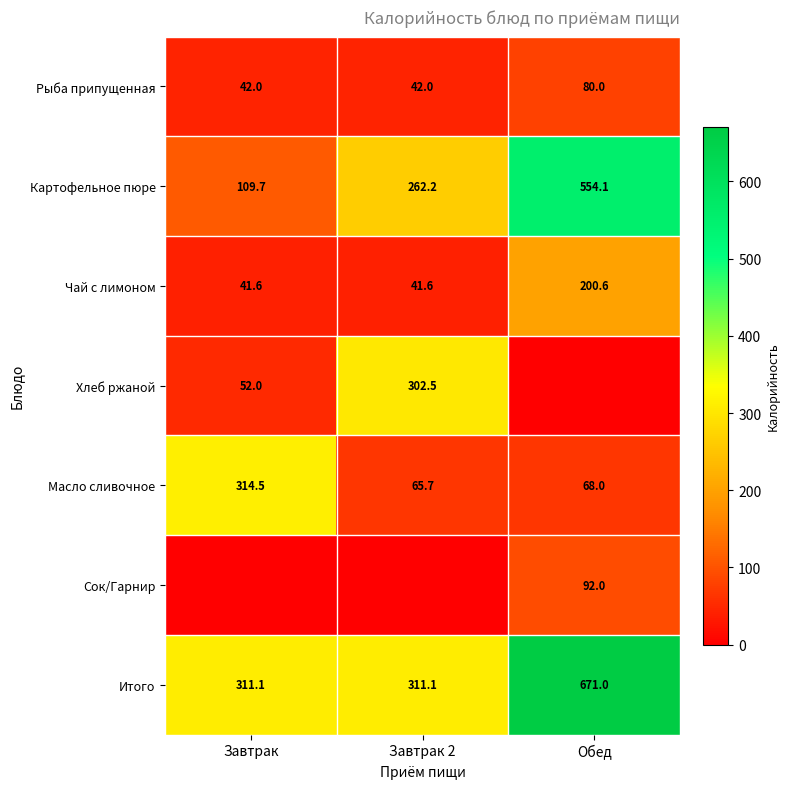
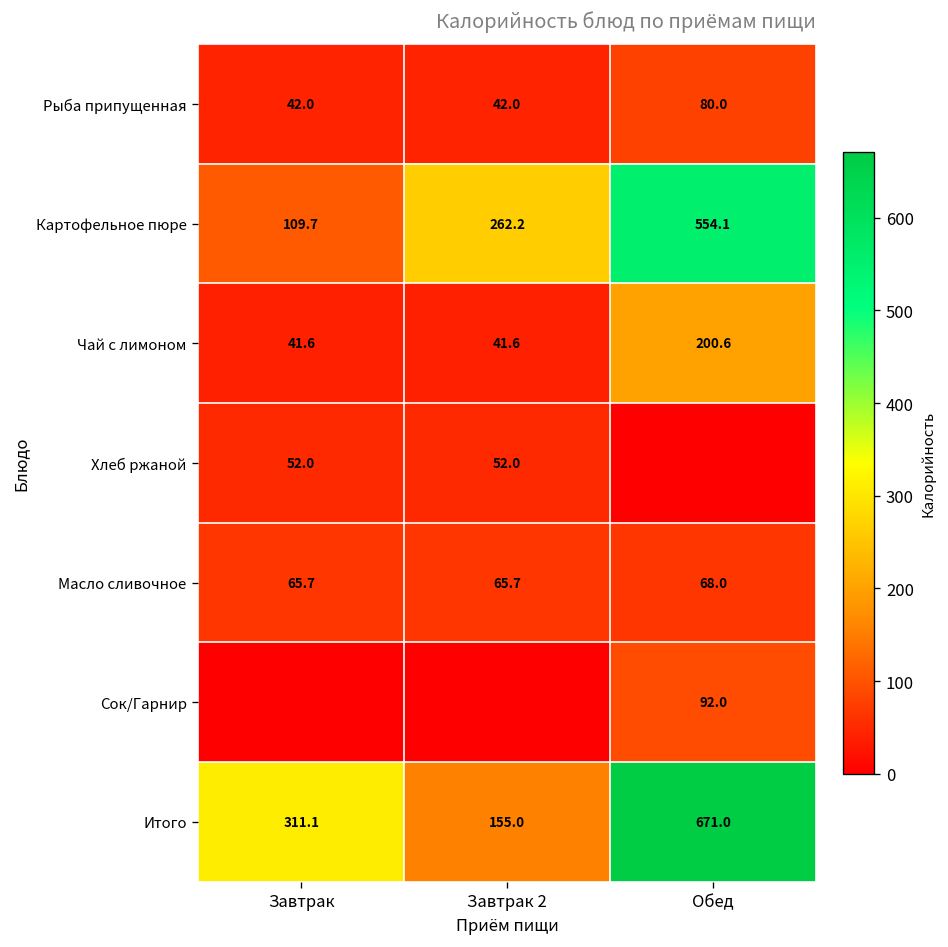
Хлеб ржаной, Завтрак 2: 302.5 -> 52.0
Масло сливочное, Завтрак: 314.5 -> 65.7
Итого, Завтрак 2: 311.1 -> 155.0
